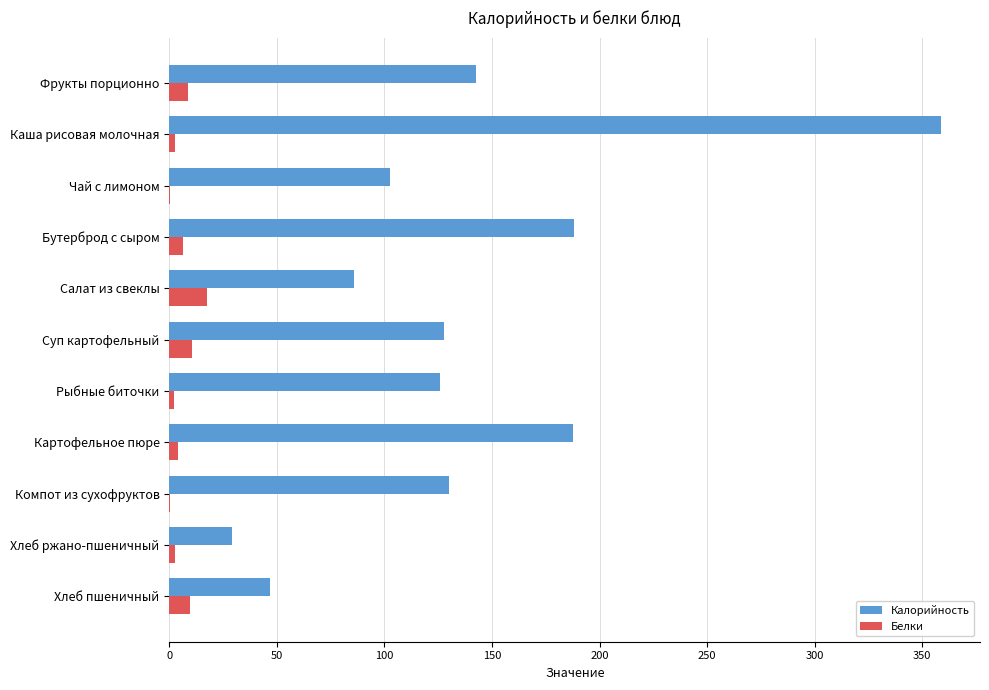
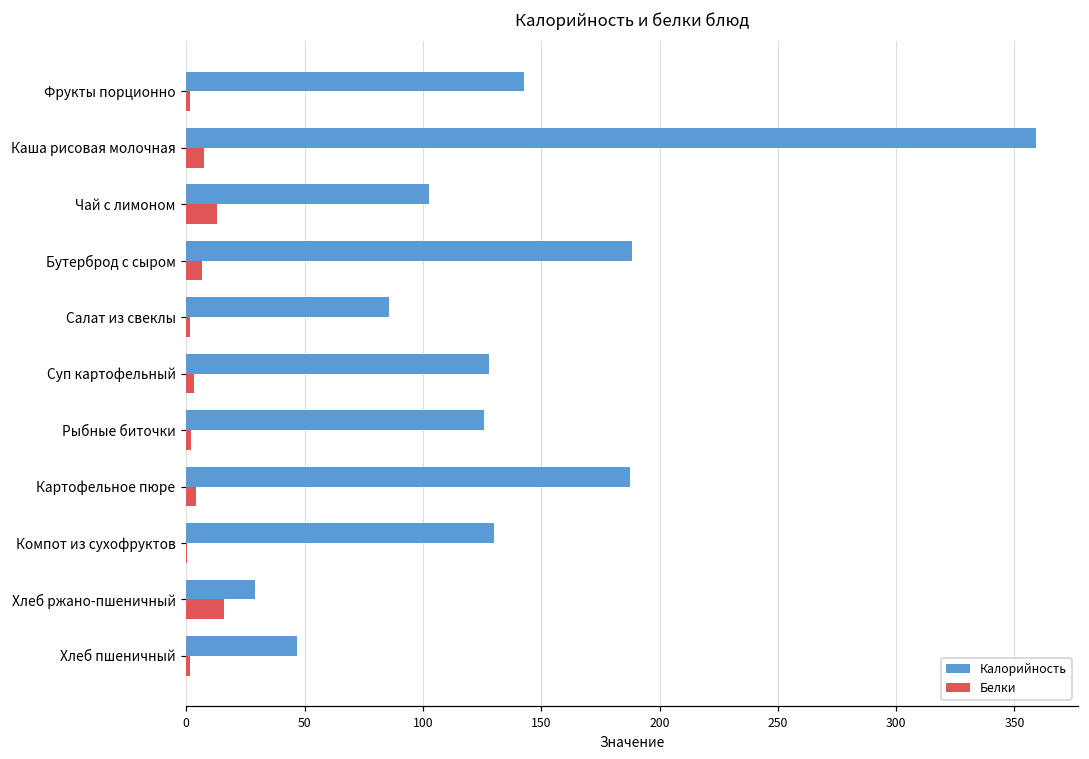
Белки, Фрукты порционно: 9 -> 2
Белки, Каша рисовая молочная: 2 -> 7
Белки, Чай с лимоном: 0 -> 13
Белки, Салат из свеклы: 17 -> 1
Белки, Суп картофельный: 11 -> 3
Белки, Хлеб ржано-пшеничный: 3 -> 16
Белки, Хлеб пшеничный: 9 -> 2
